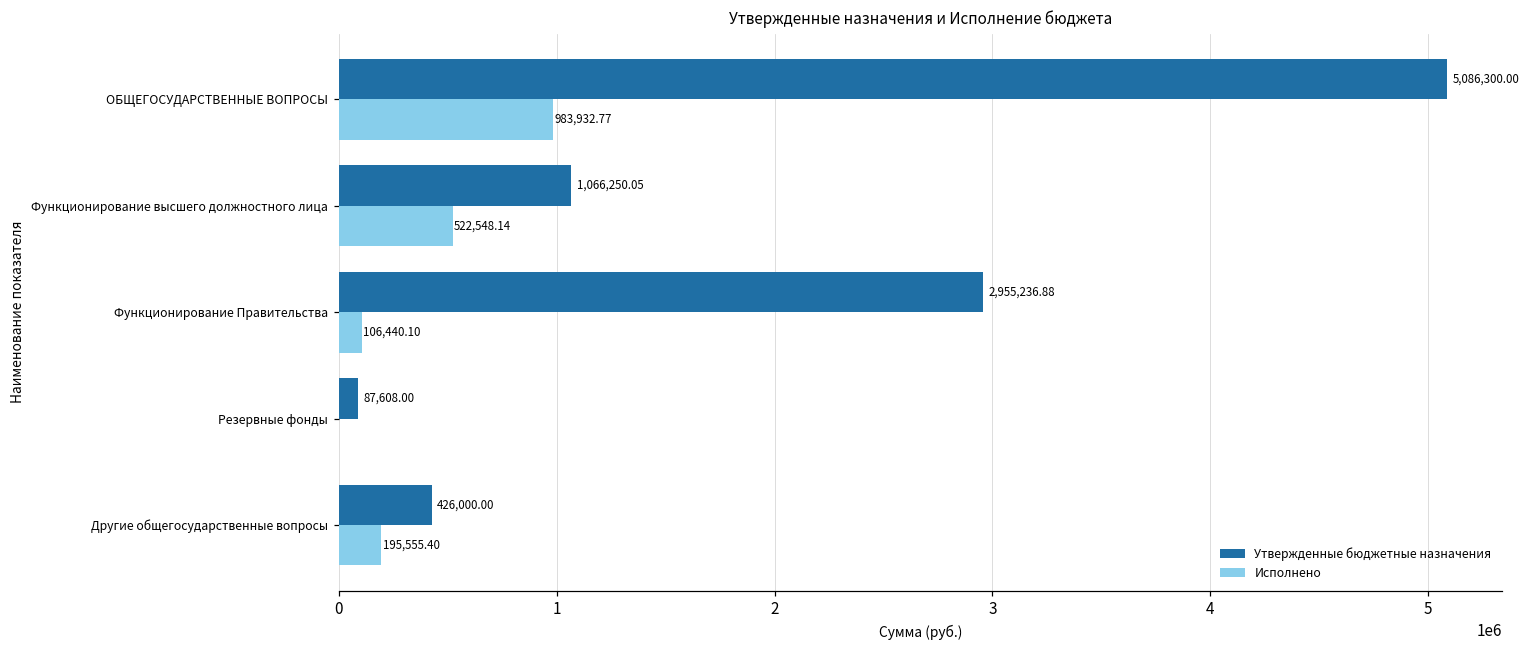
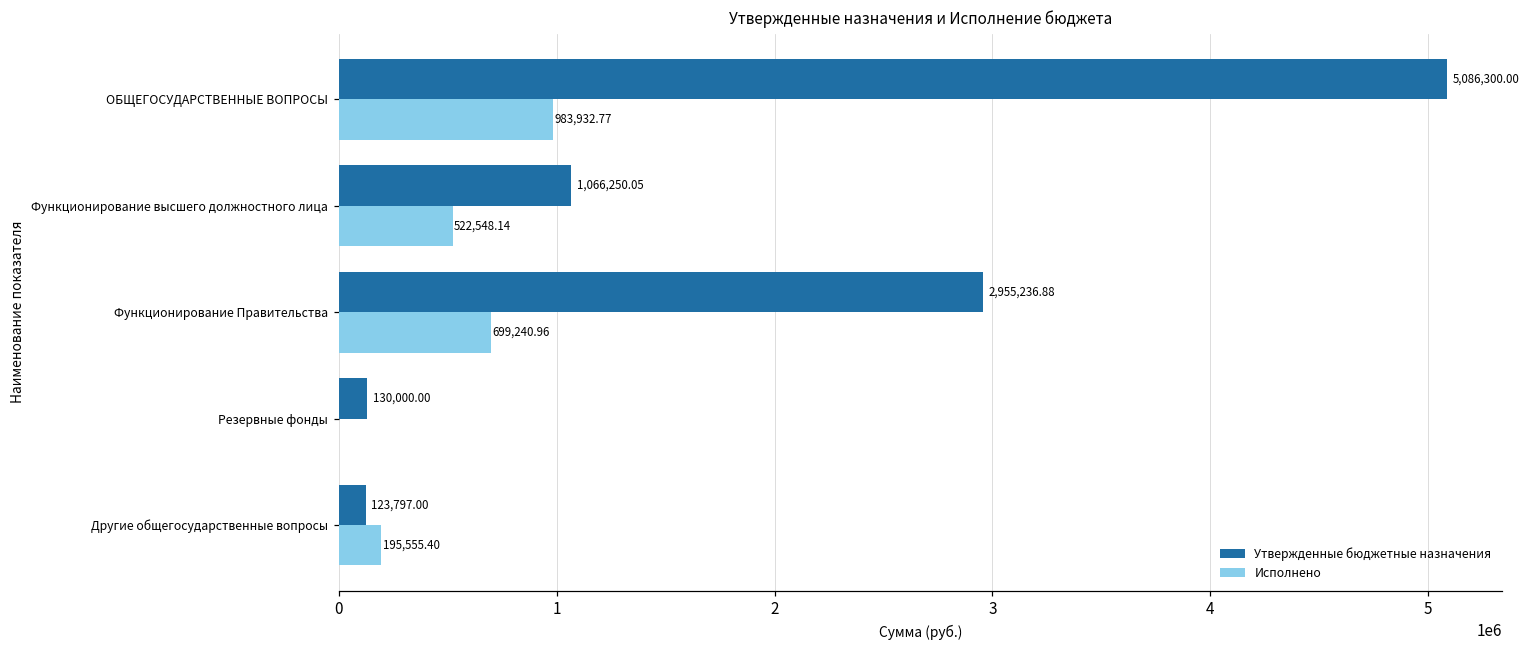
Исполнено, Функционирование Правительства: 106,440.10 -> 699,240.96
Утвержденные бюджетные назначения, Резервные фонды: 87,608.00 -> 130,000.00
Утвержденные бюджетные назначения, Другие общегосударственные вопросы: 426,000.00 -> 123,797.00
